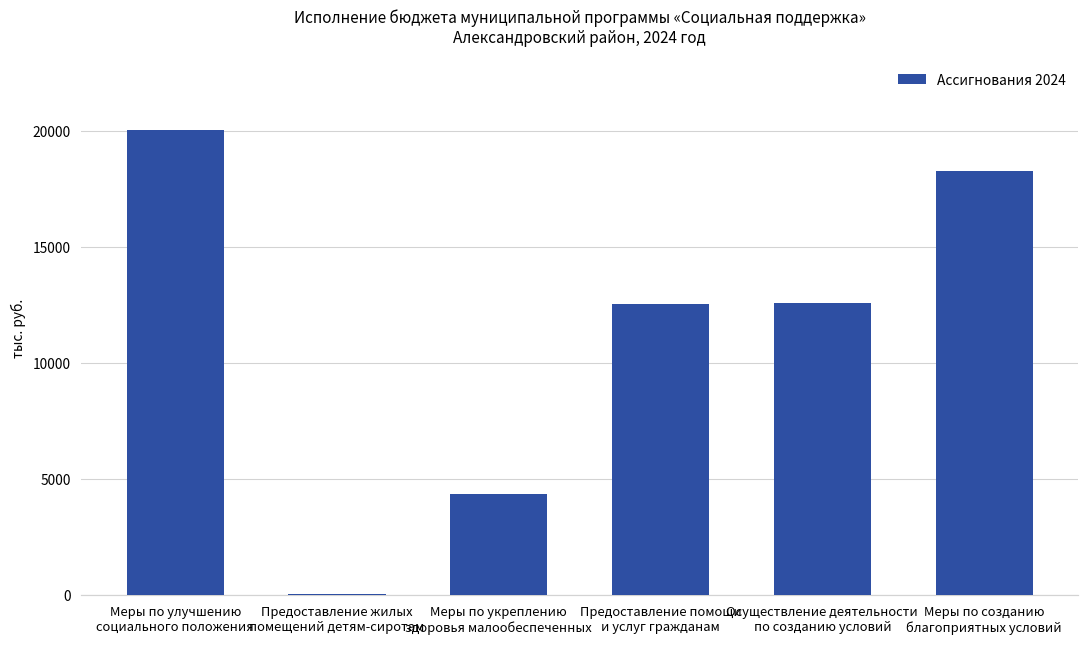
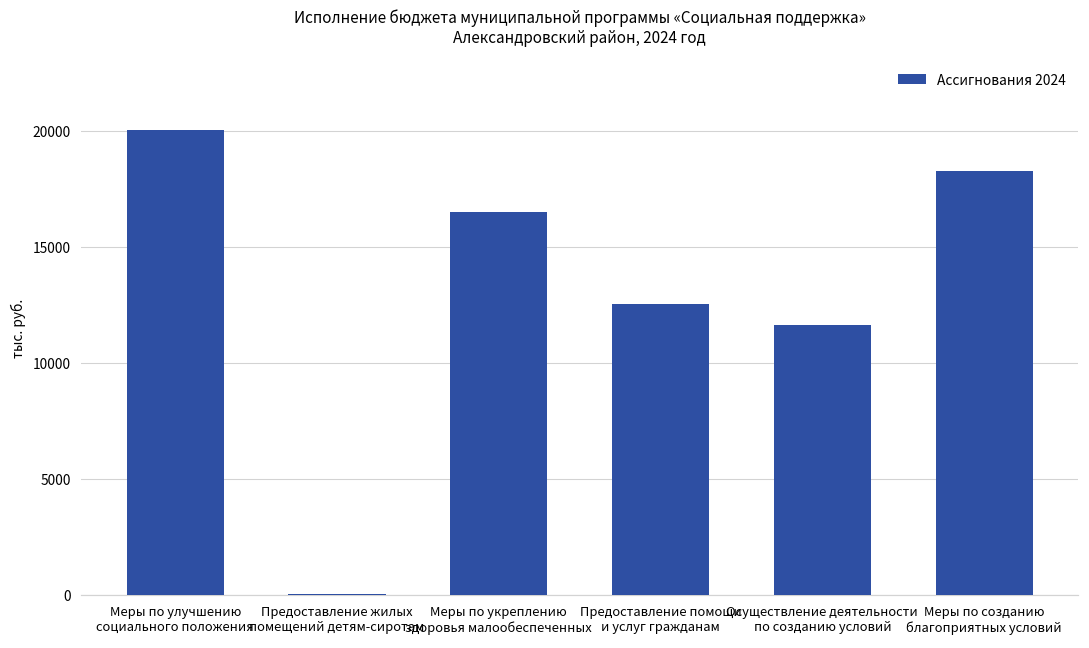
Меры по укреплению здоровья малообеспеченных: 4300 -> 16500
Осуществление деятельности по созданию условий: 12600 -> 11600
